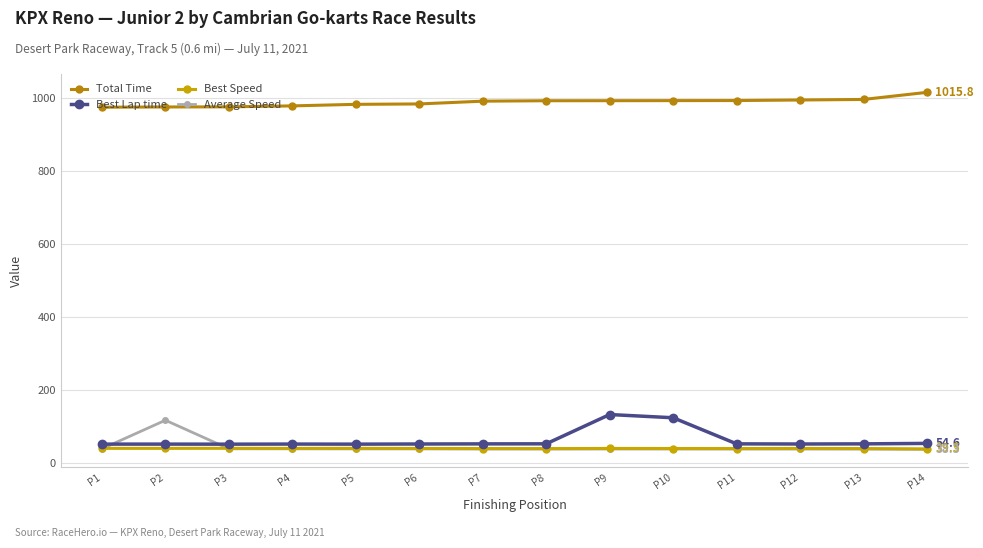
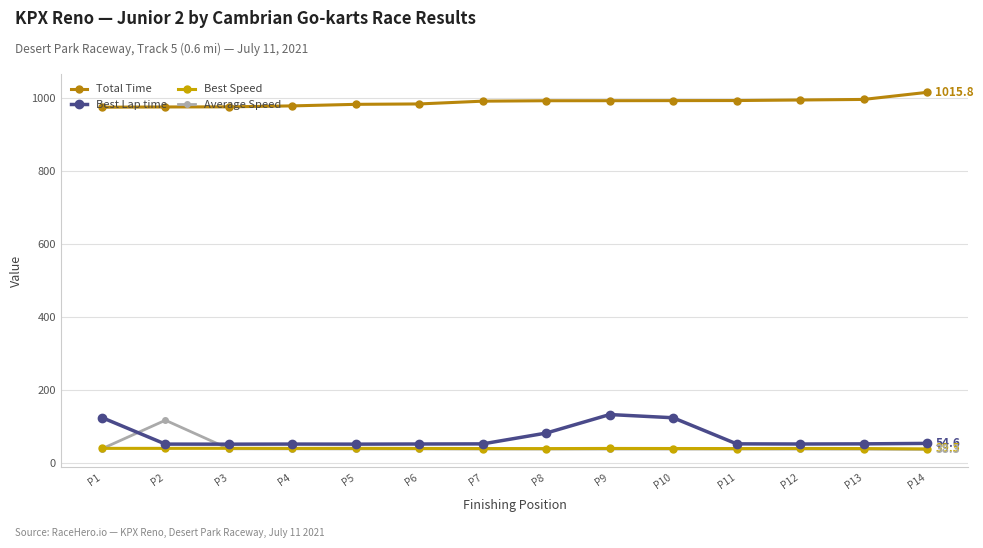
Best Lap time, P1: 50 -> 130
Best Lap time, P8: 50 -> 80
